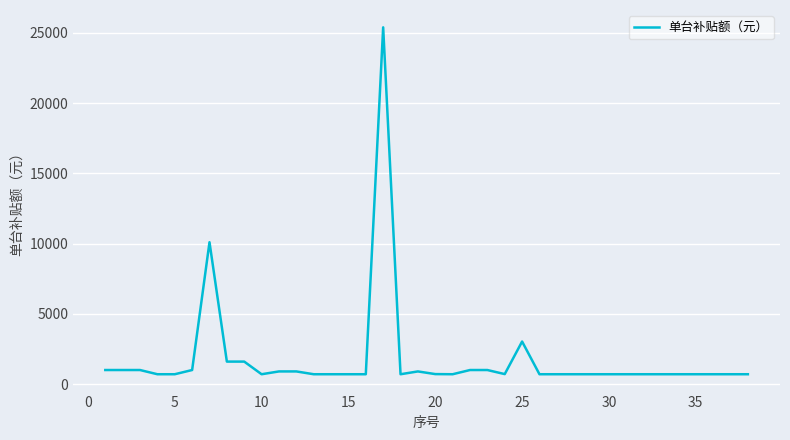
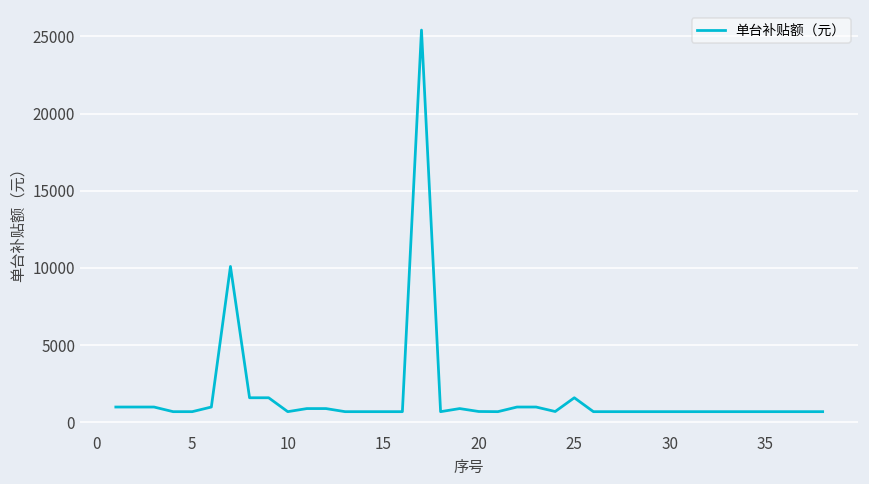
25: 3000 -> 1600
